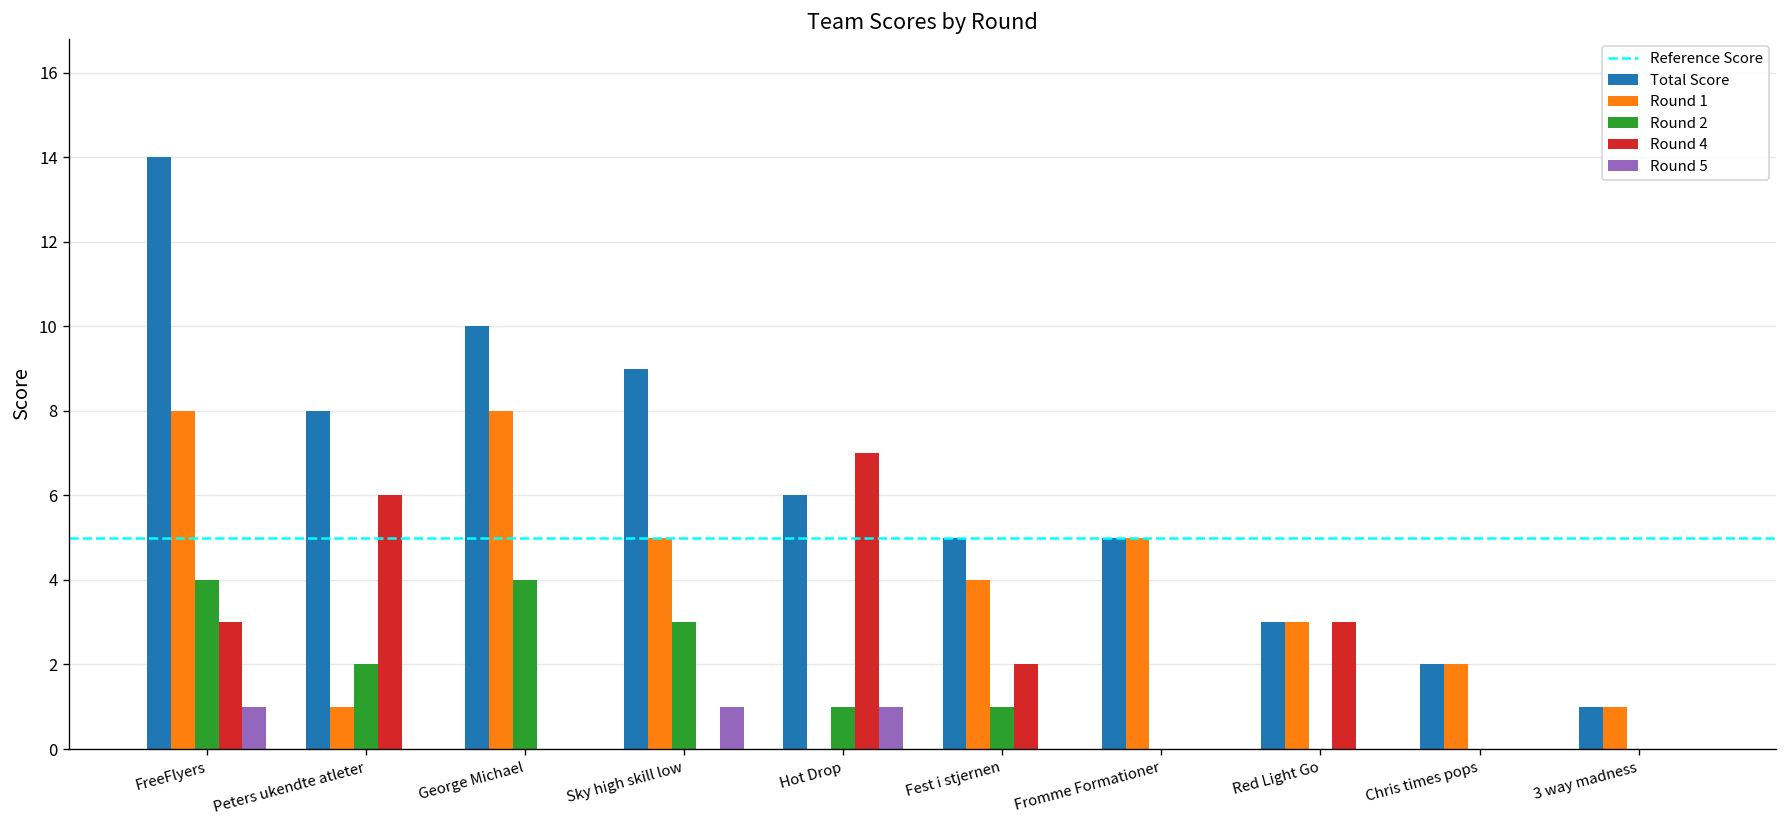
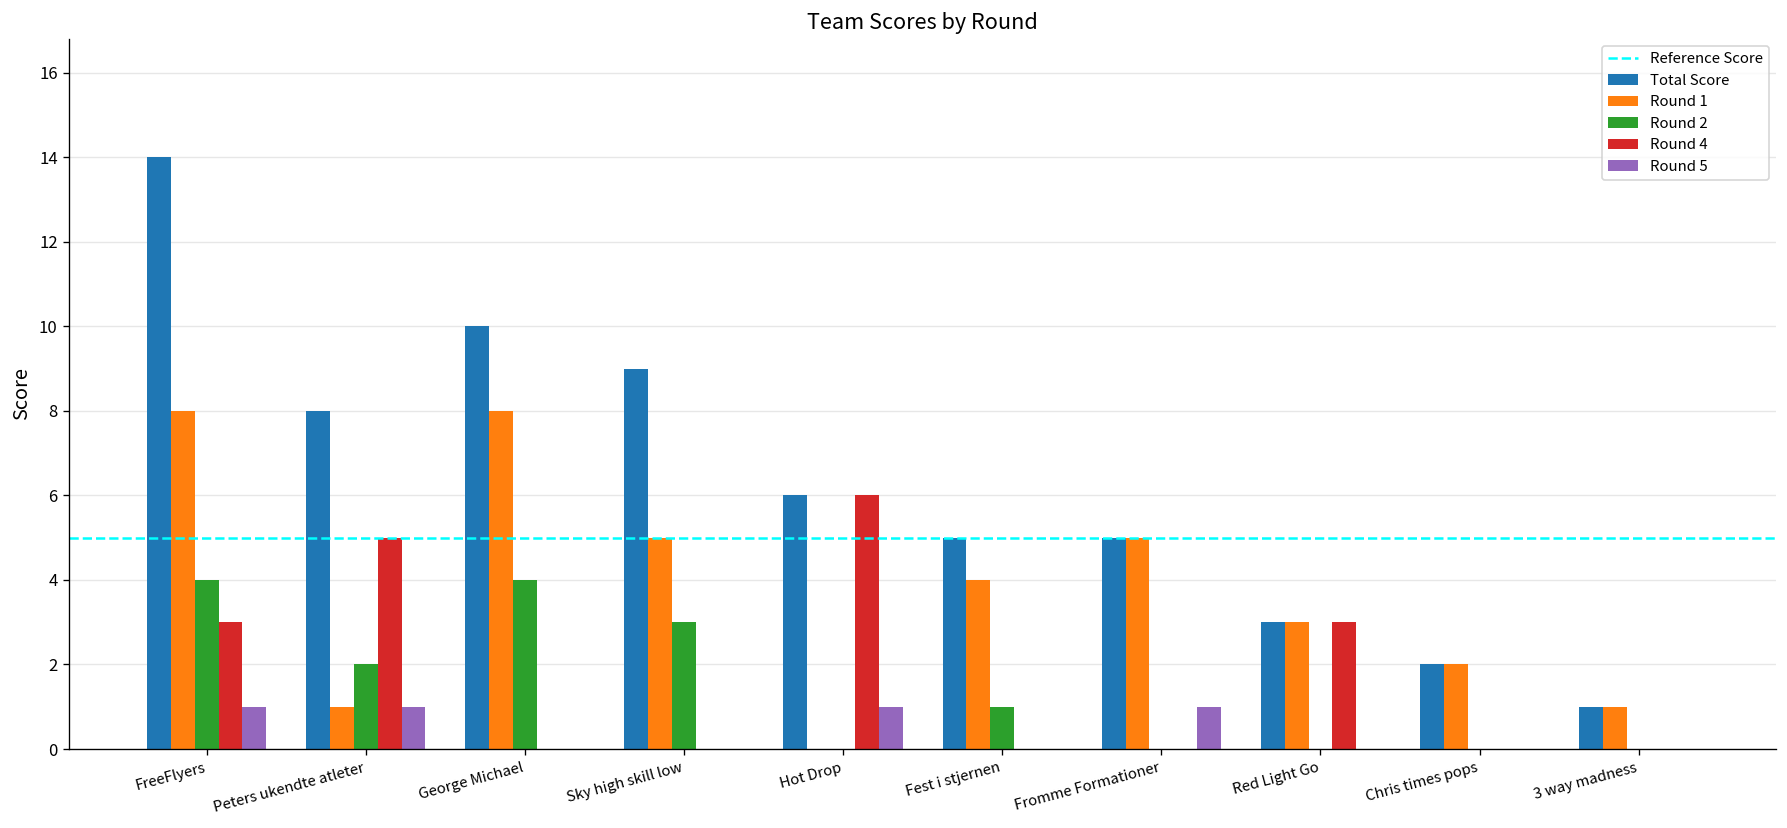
Round 4, Peters ukendte atleter: 6 -> 5
Round 5, Peters ukendte atleter: 0 -> 1
Round 5, Sky high skill low: 1 -> 0
Round 2, Hot Drop: 1 -> 0
Round 4, Hot Drop: 7 -> 6
Round 4, Fest i stjernen: 2 -> 0
Round 5, Fromme Formationer: 0 -> 1
